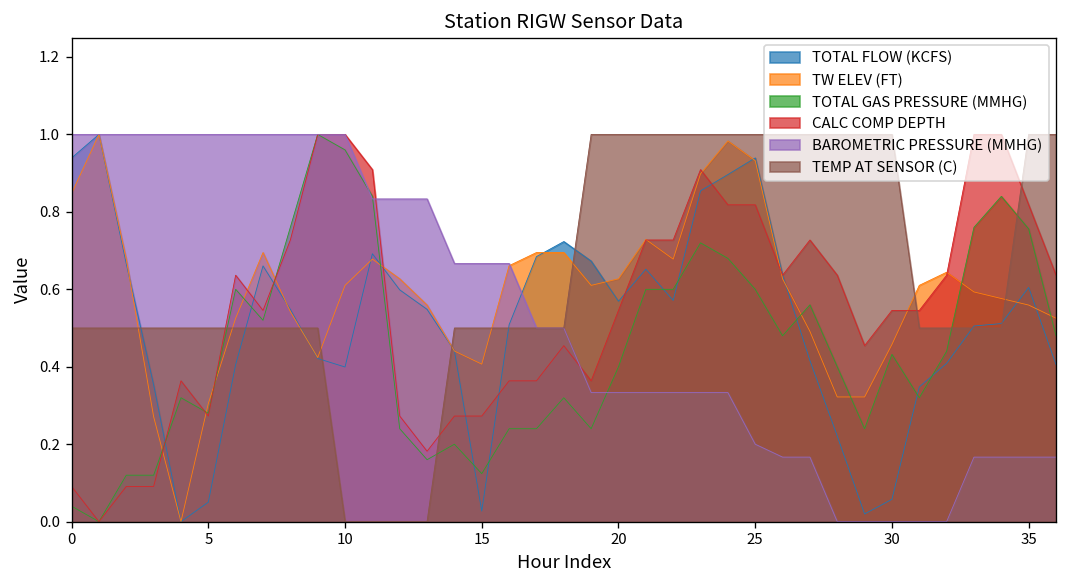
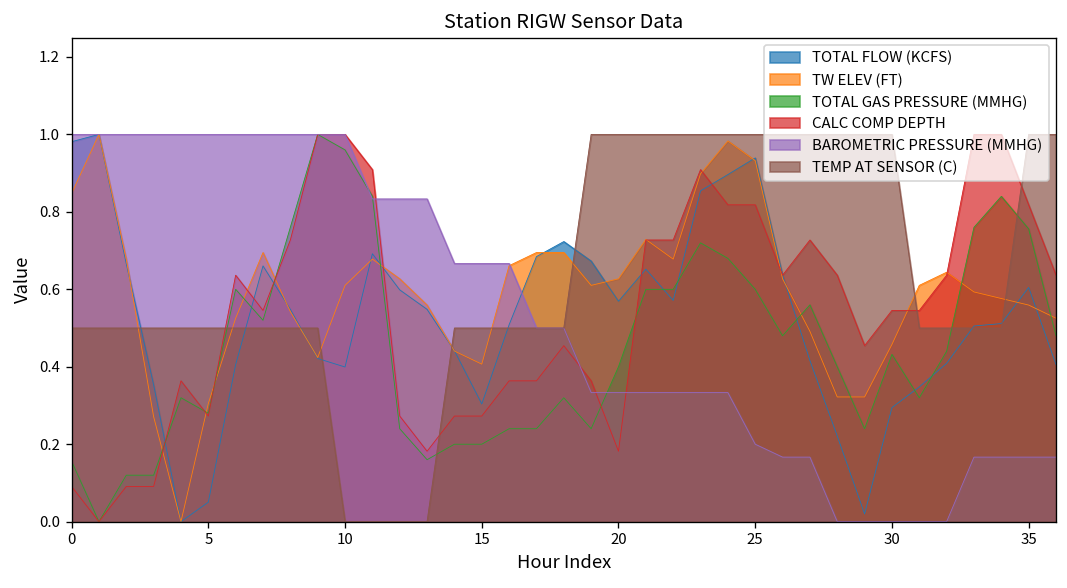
TOTAL FLOW (KCFS), 0: 0.94 -> 0.98
TOTAL GAS PRESSURE (MMHG), 0: 0.04 -> 0.16
TOTAL FLOW (KCFS), 15: 0.03 -> 0.30
TOTAL GAS PRESSURE (MMHG), 15: 0.12 -> 0.20
CALC COMP DEPTH, 20: 0.55 -> 0.18
TOTAL FLOW (KCFS), 30: 0.06 -> 0.29
